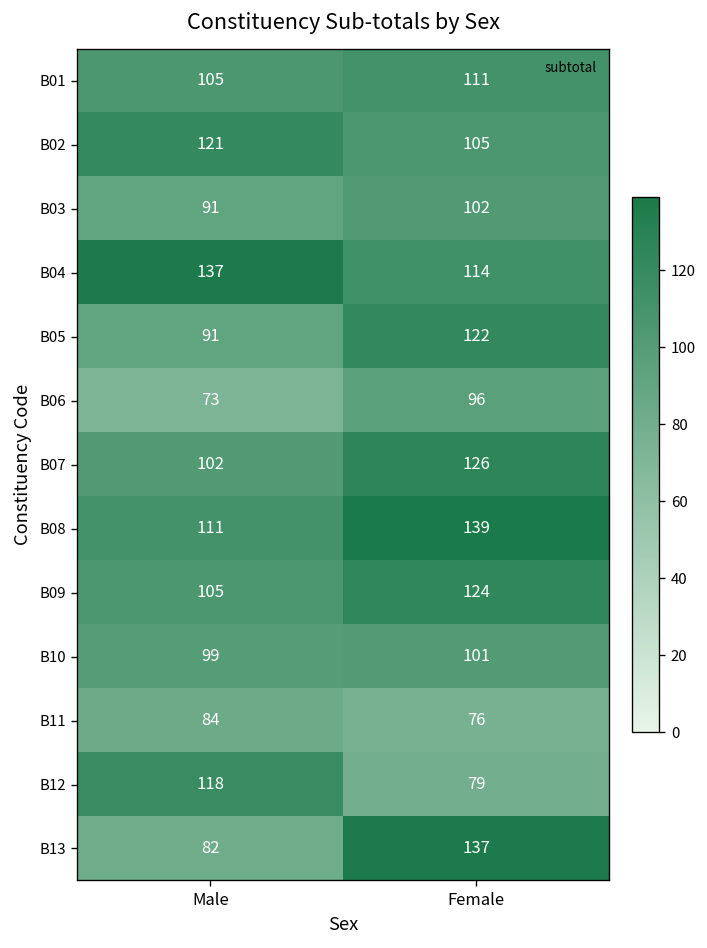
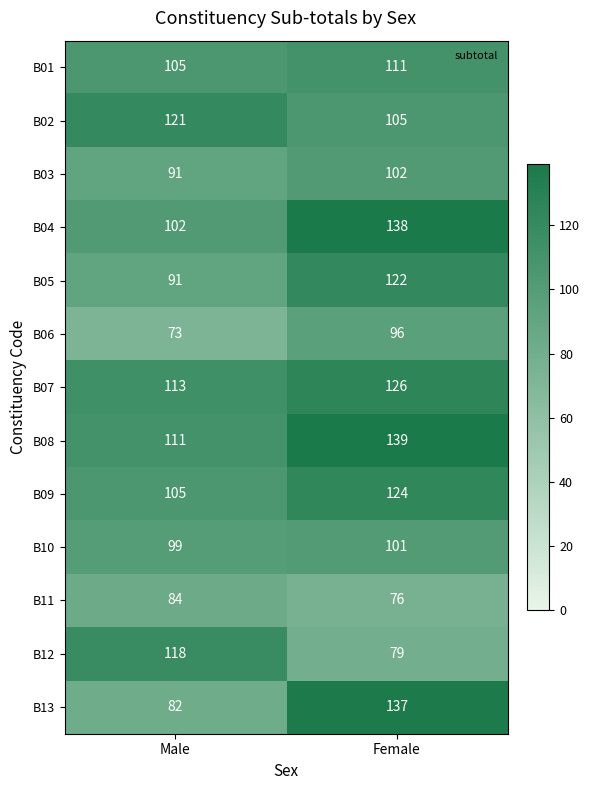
B04, Male: 137 -> 102
B04, Female: 114 -> 138
B07, Male: 102 -> 113
